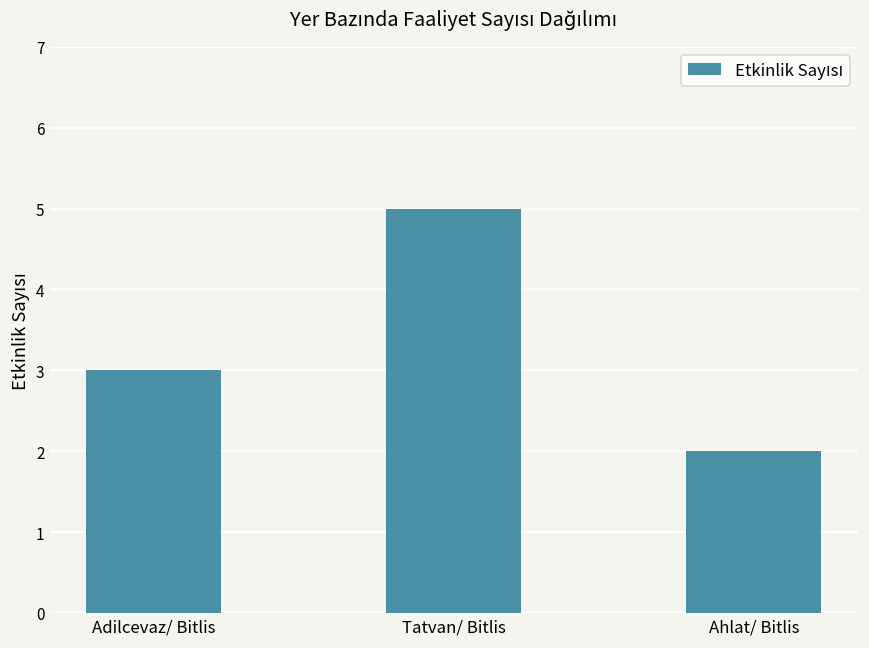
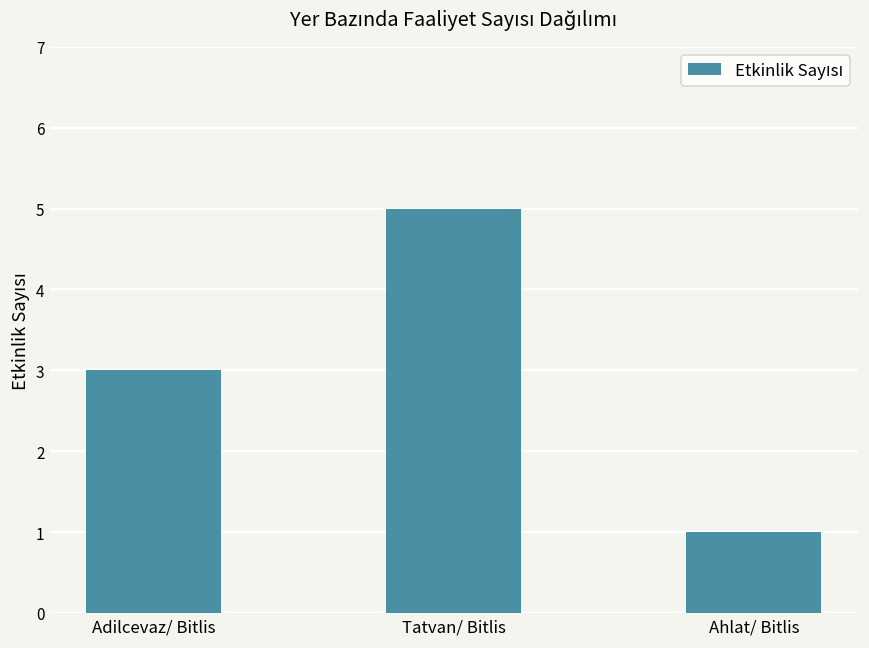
Ahlat/ Bitlis: 2 -> 1
